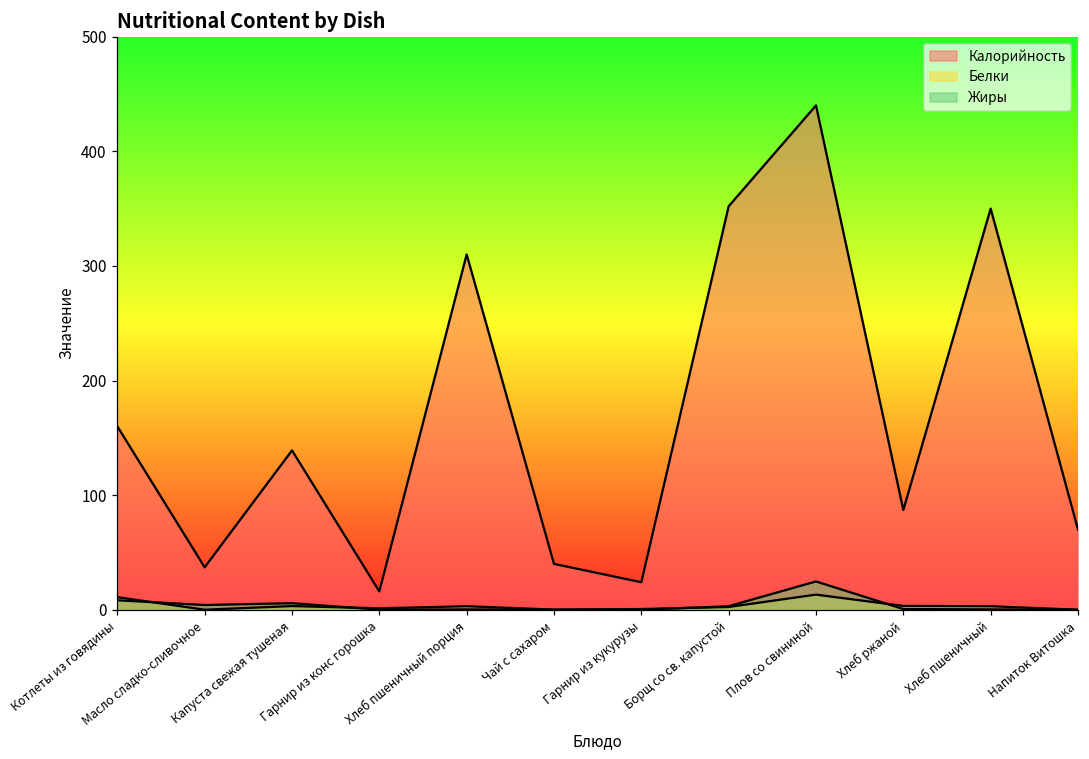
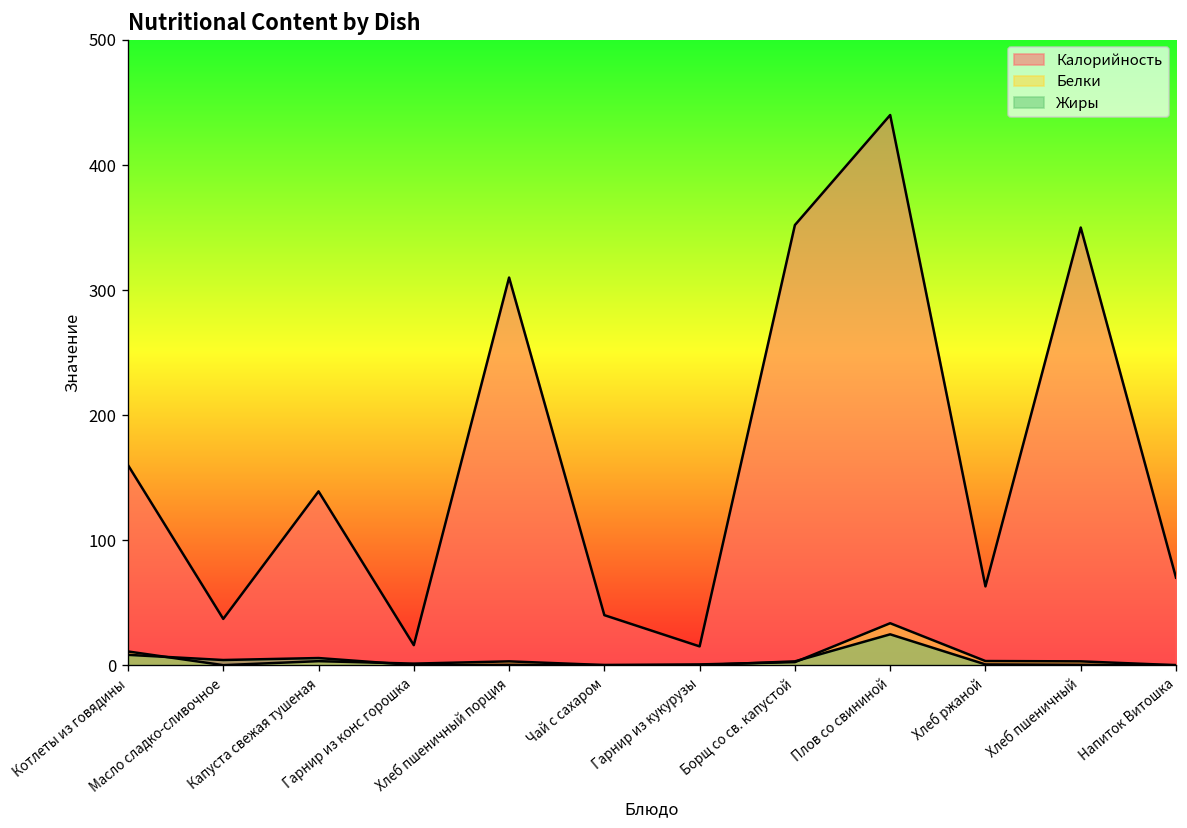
Калорийность, Гарнир из кукурузы: 24 -> 15
Белки, Плов со свининой: 13 -> 34
Калорийность, Хлеб ржаной: 87 -> 63
